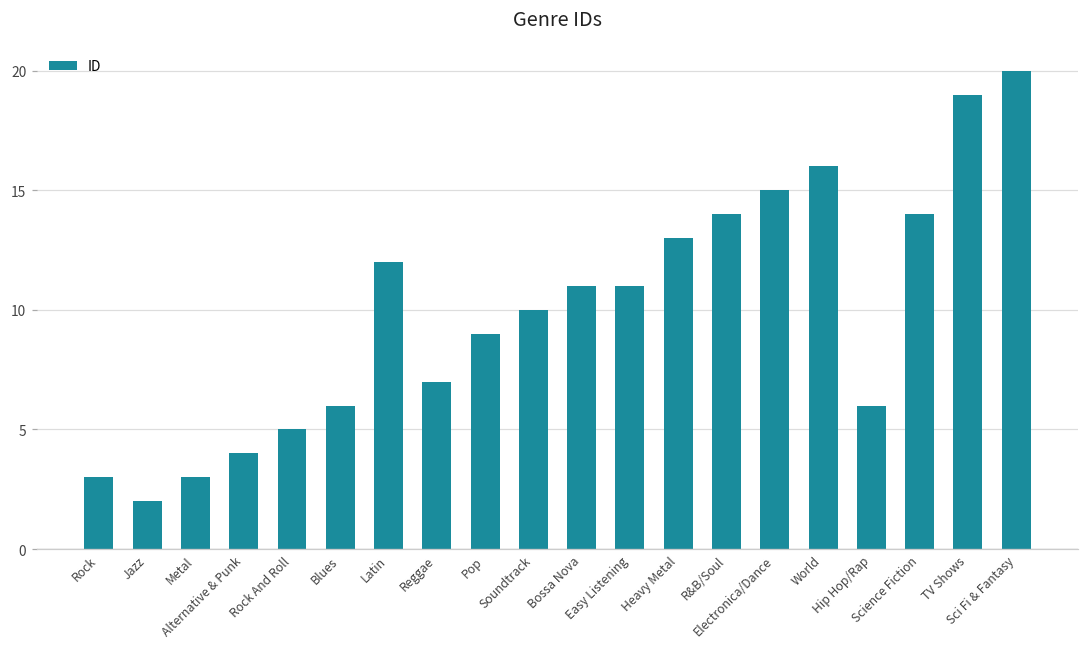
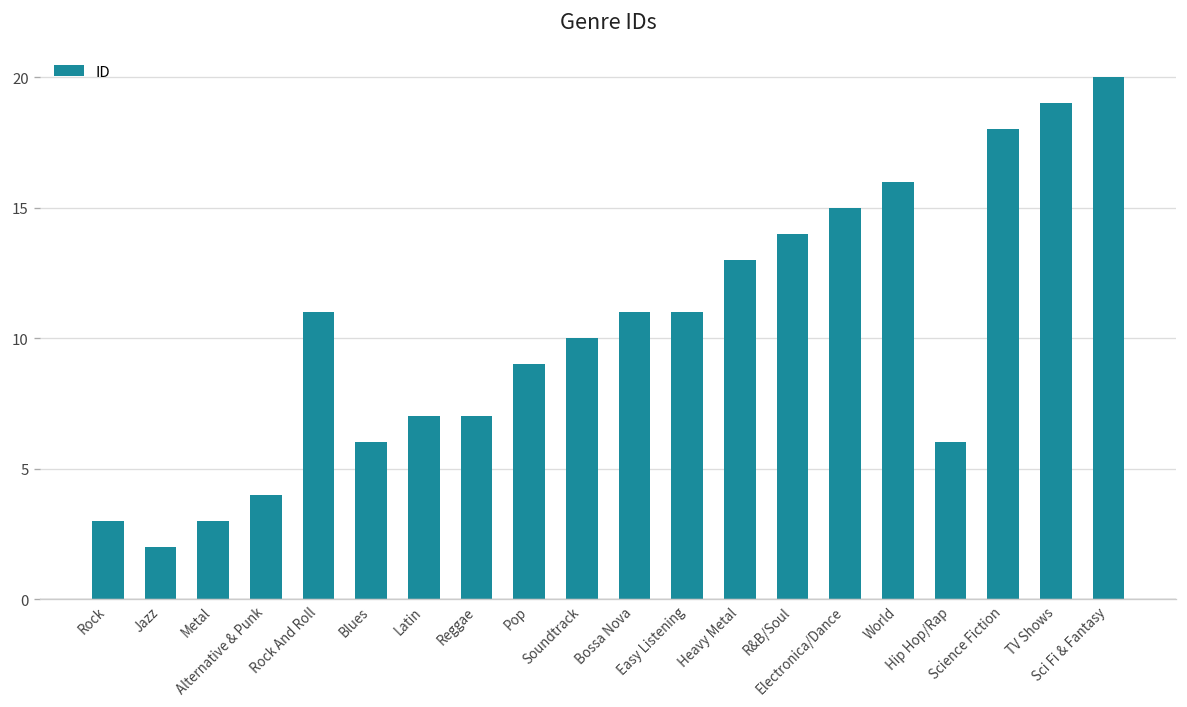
Rock And Roll: 5 -> 11
Latin: 12 -> 7
Science Fiction: 14 -> 18
